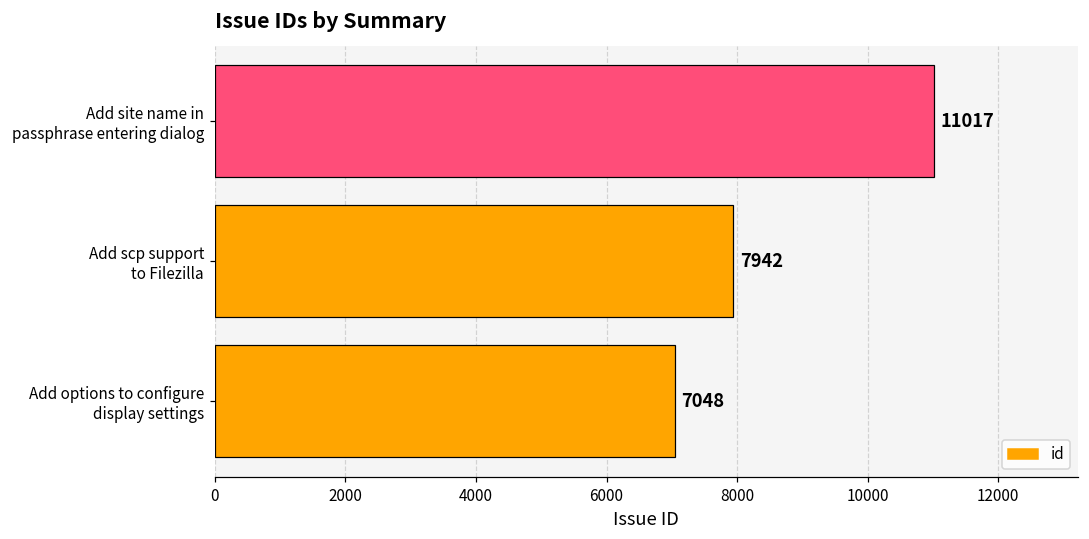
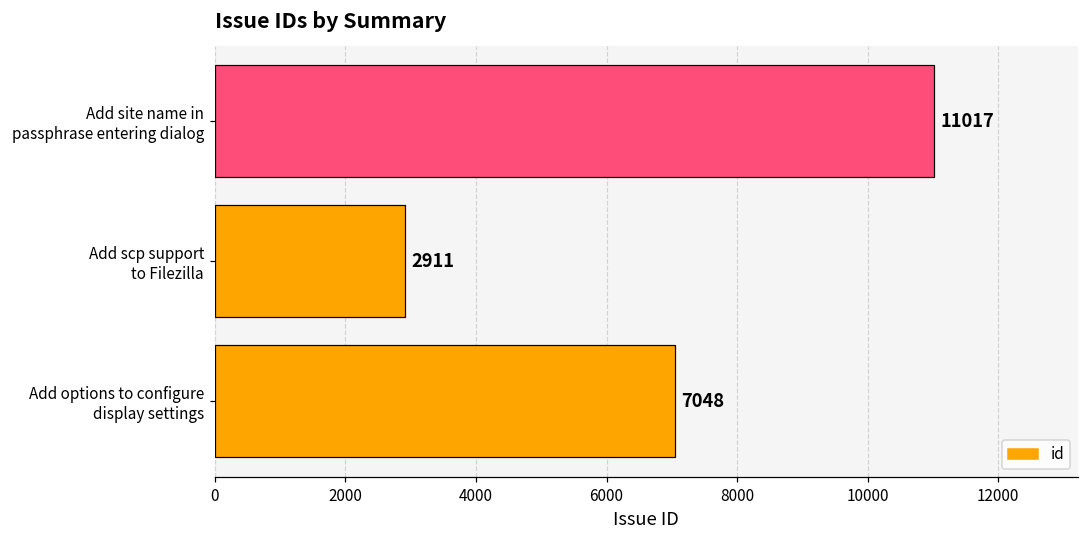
Add scp support to Filezilla: 7942 -> 2911
